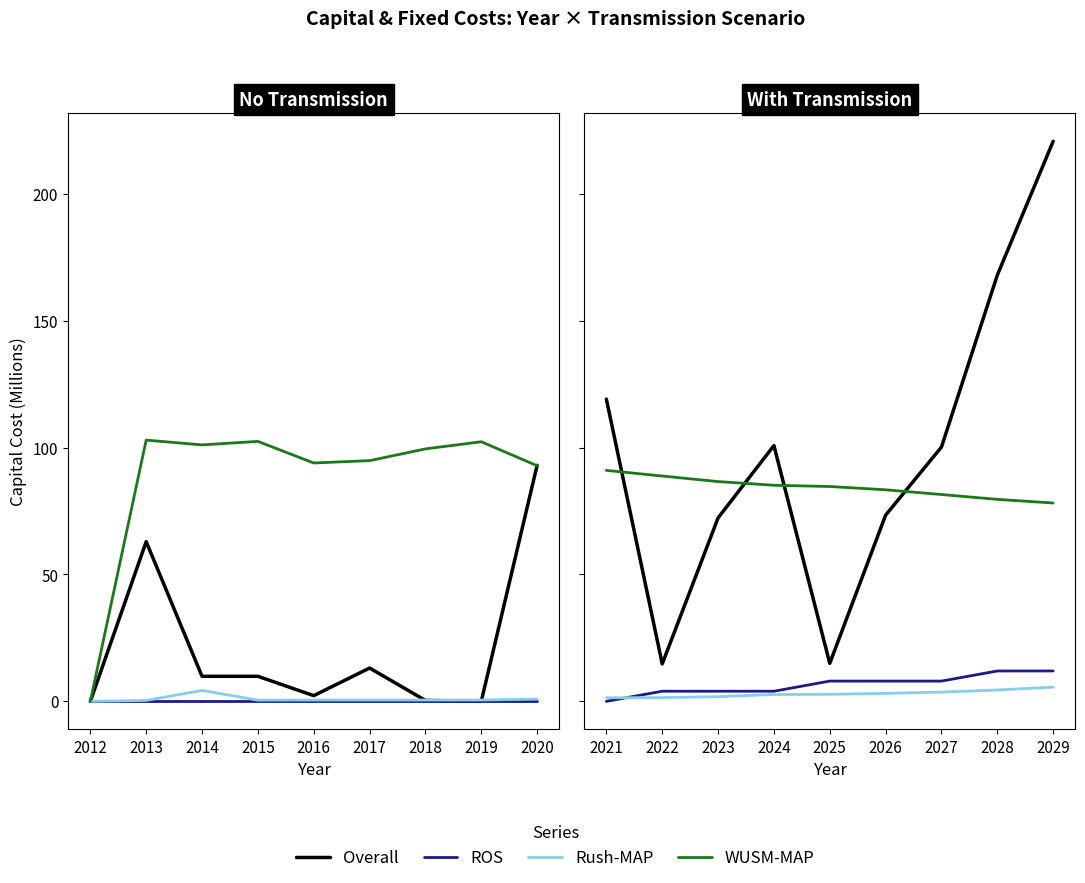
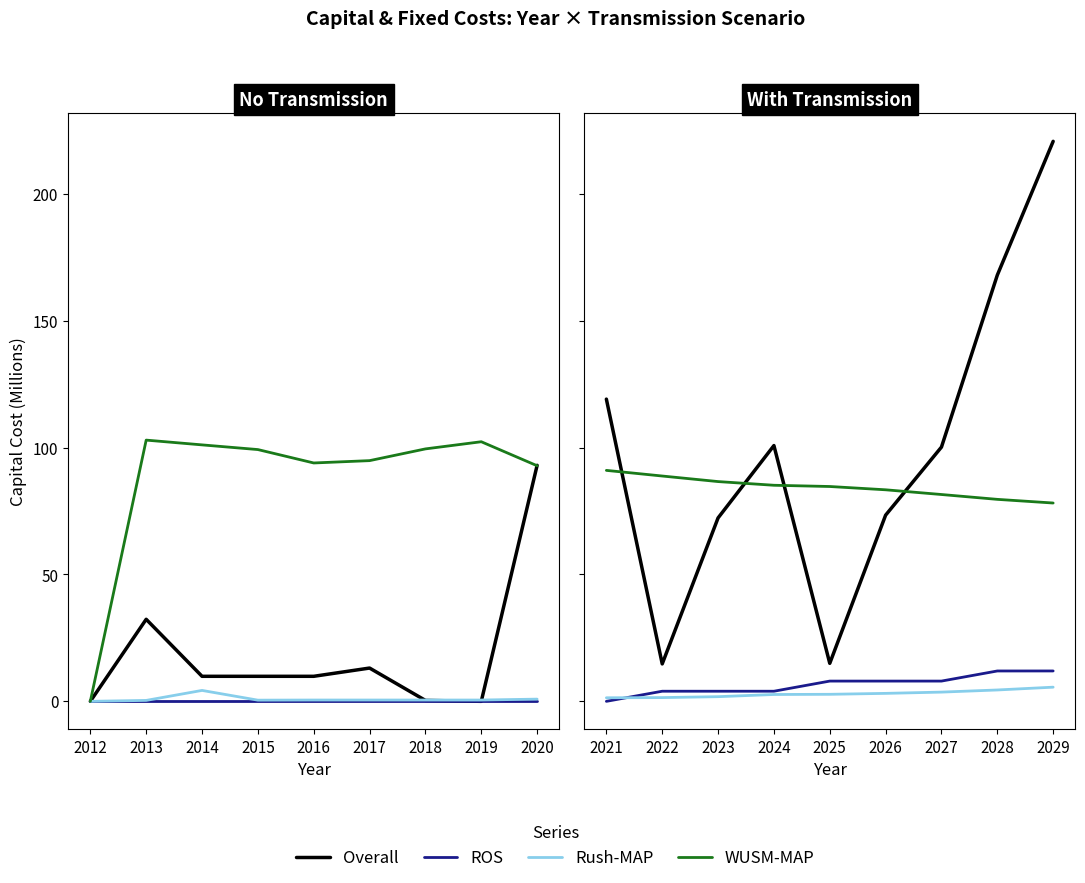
No Transmission, Overall, 2013: 63 -> 32
No Transmission, WUSM-MAP, 2015: 102 -> 99
No Transmission, Overall, 2016: 2 -> 10
